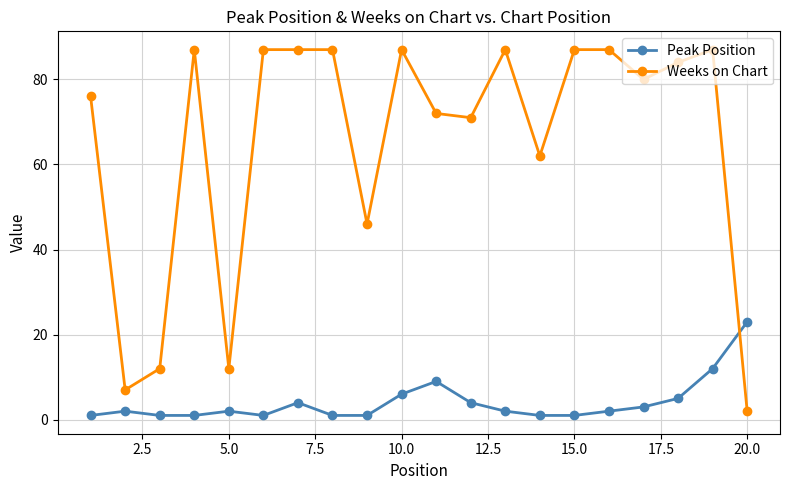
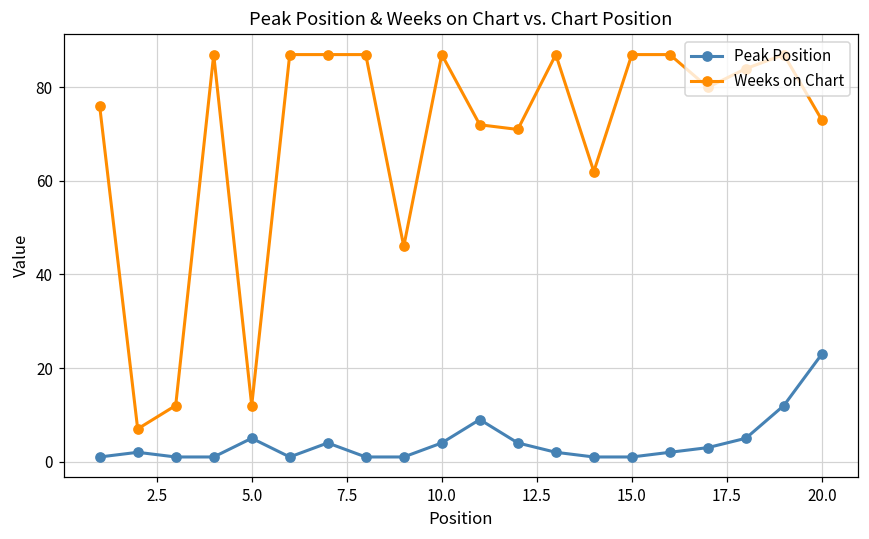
Peak Position, 5.0: 2 -> 5
Peak Position, 10.0: 6 -> 4
Weeks on Chart, 20.0: 2 -> 73
